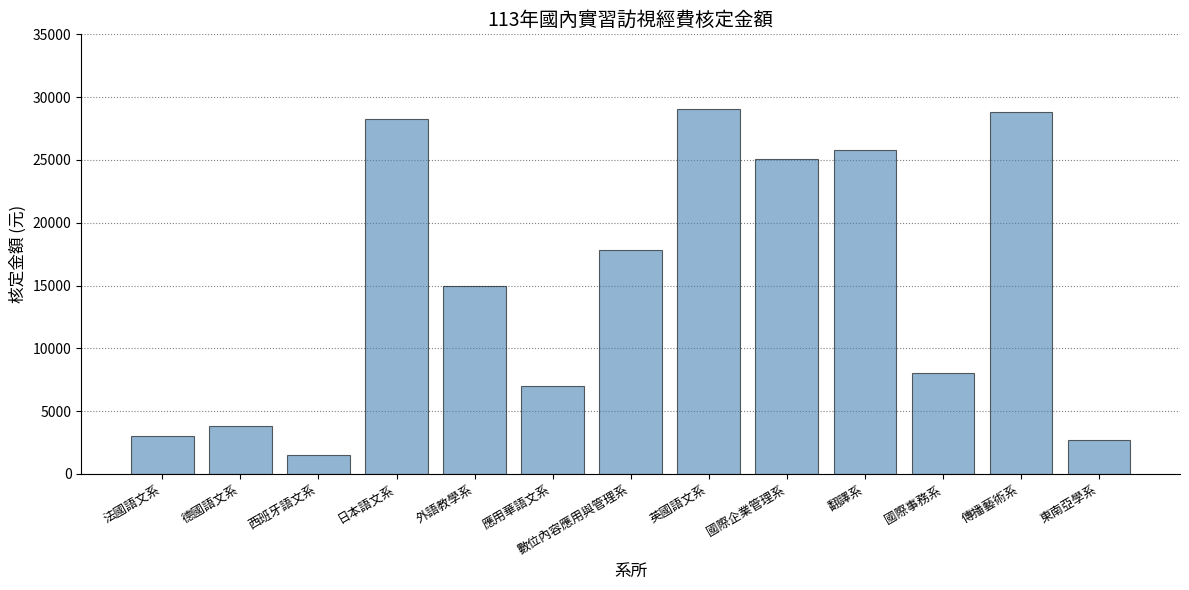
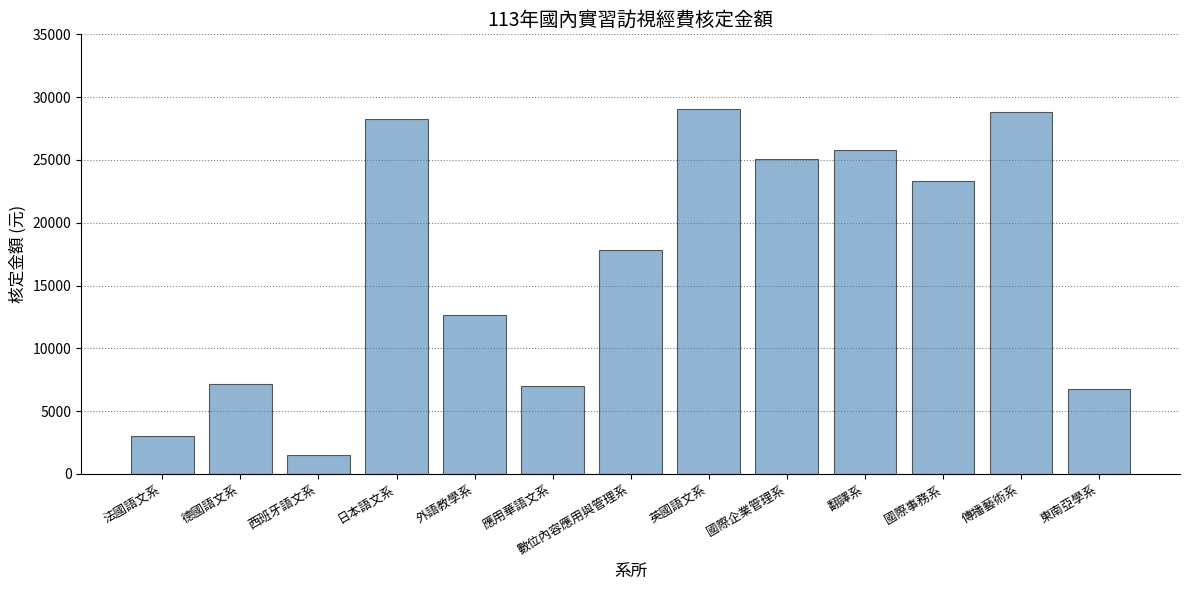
德國語文系: 3800 -> 7200
外語教學系: 15000 -> 12600
國際事務系: 8000 -> 23300
東南亞學系: 2700 -> 6800
